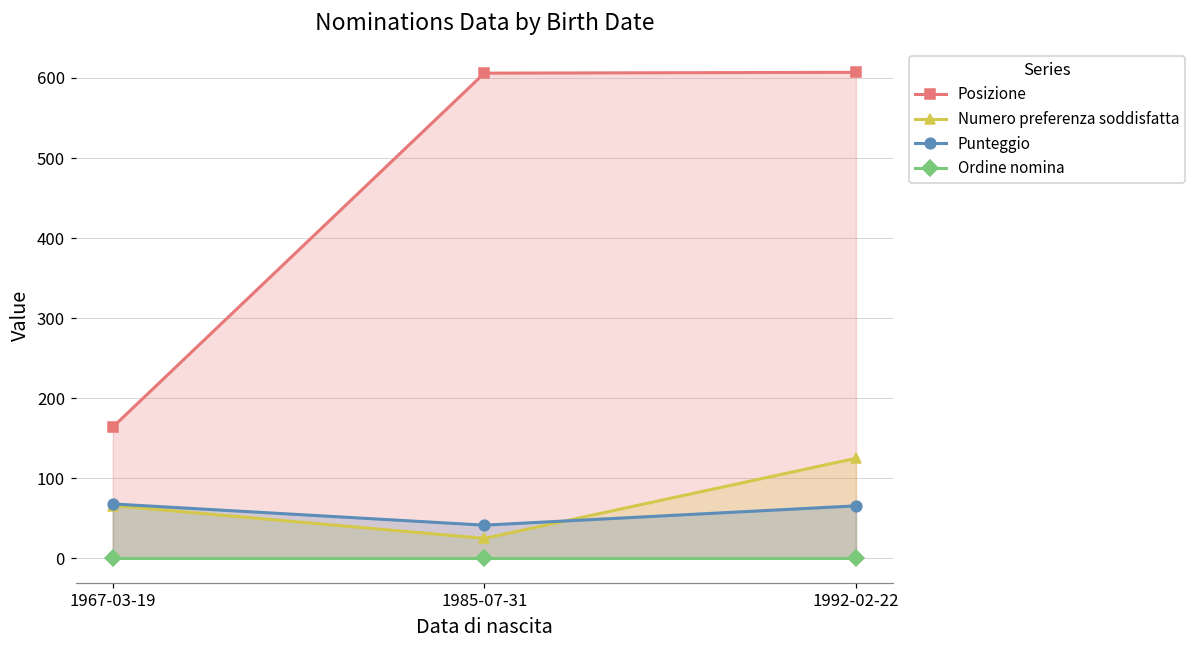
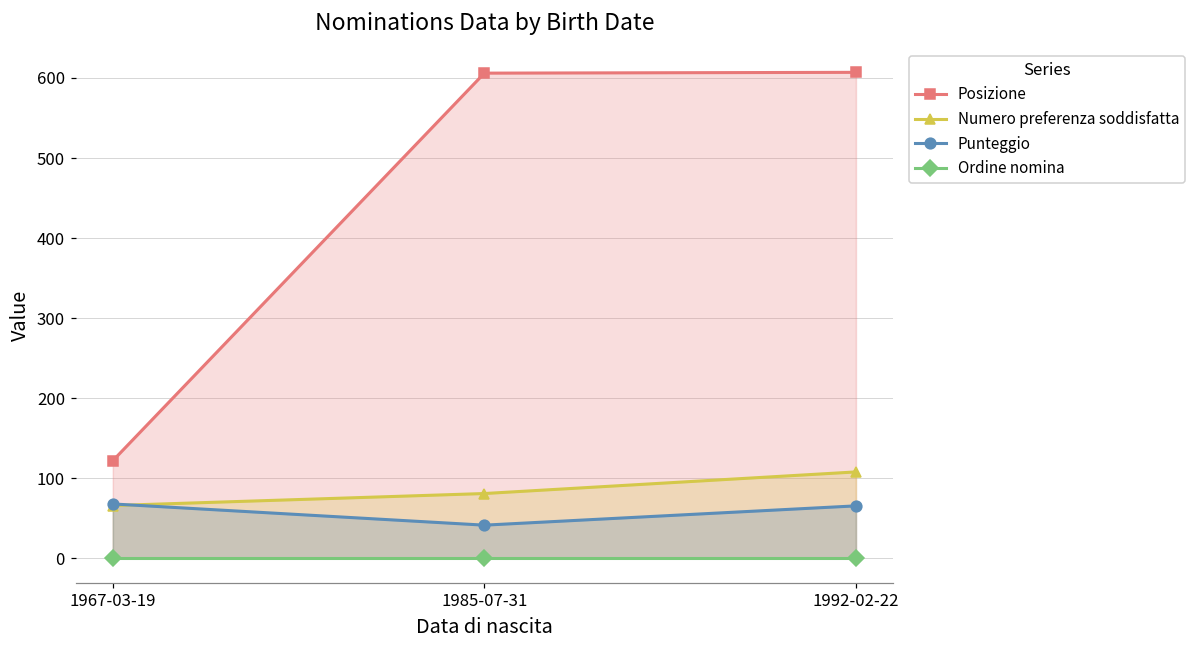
Posizione, 1967-03-19: 160 -> 120
Numero preferenza soddisfatta, 1985-07-31: 30 -> 80
Numero preferenza soddisfatta, 1992-02-22: 130 -> 110
